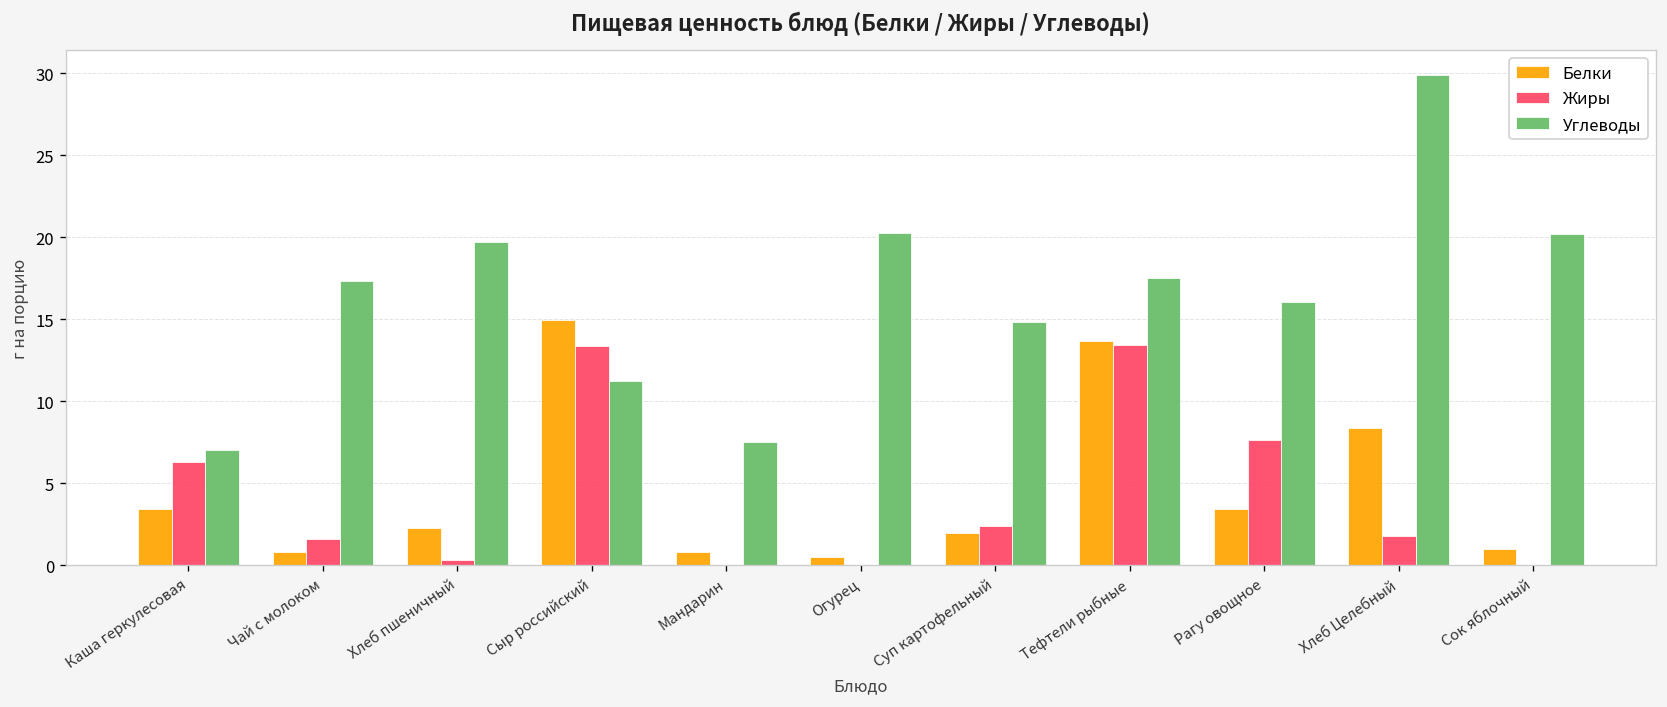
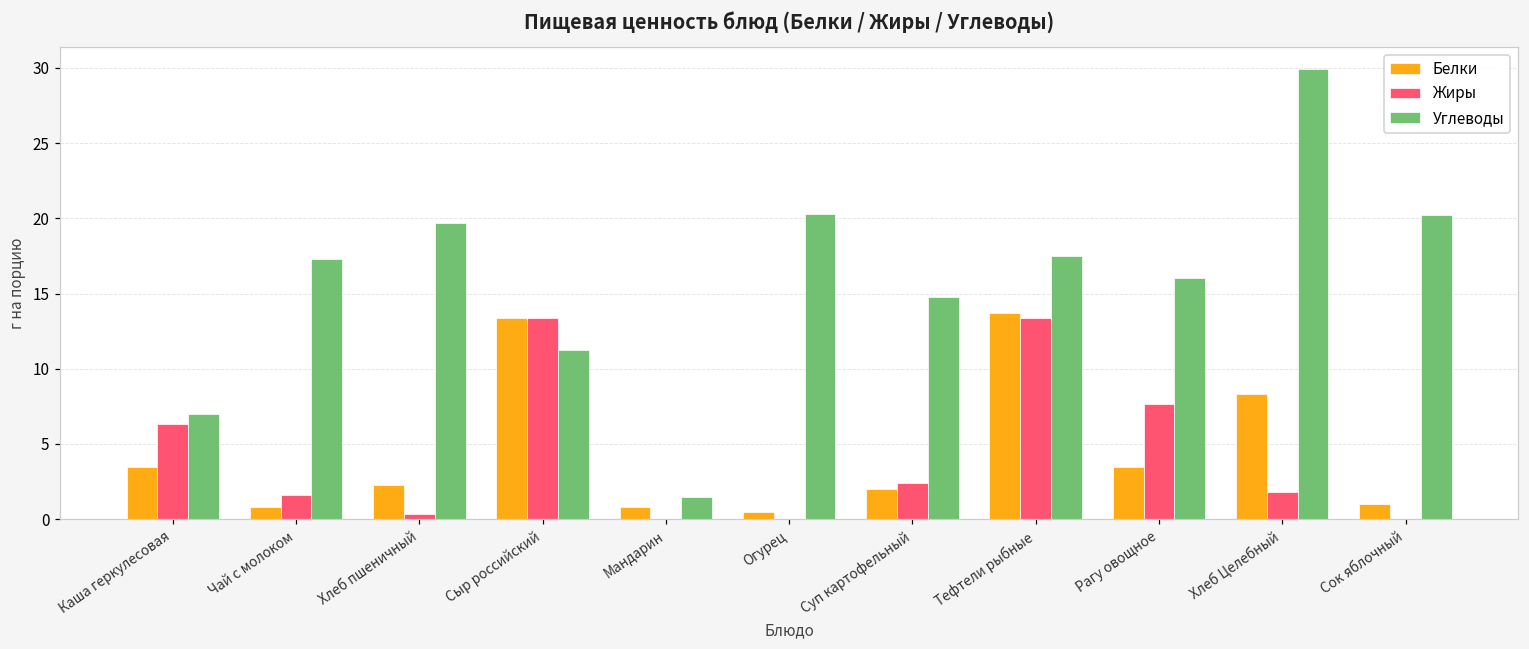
Белки, Сыр российский: 14.9 -> 13.4
Углеводы, Мандарин: 7.5 -> 1.5
